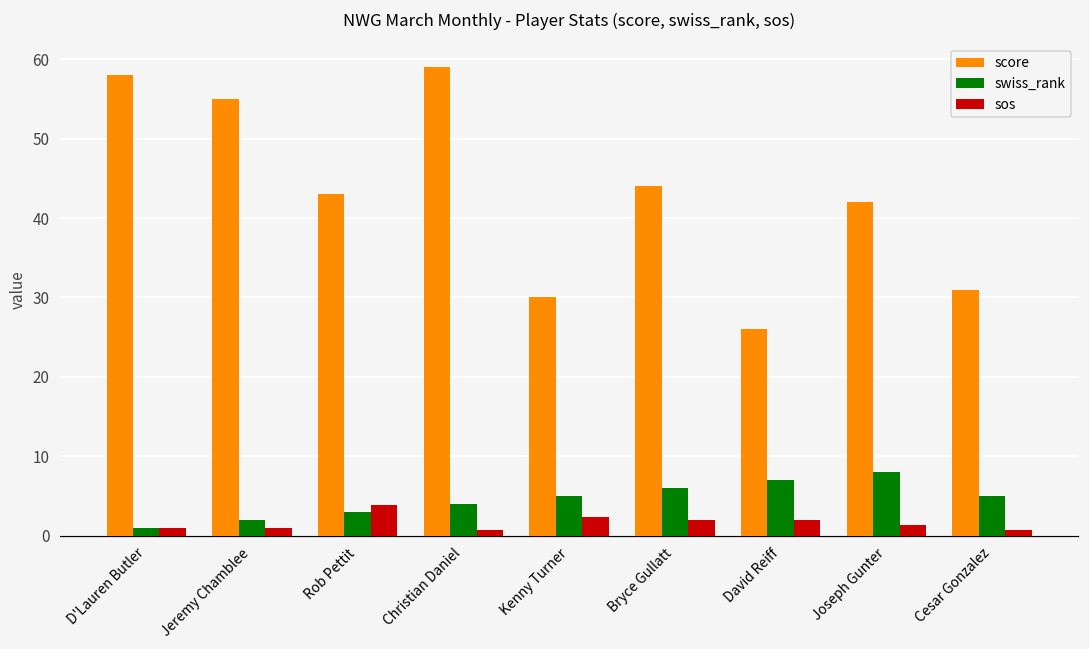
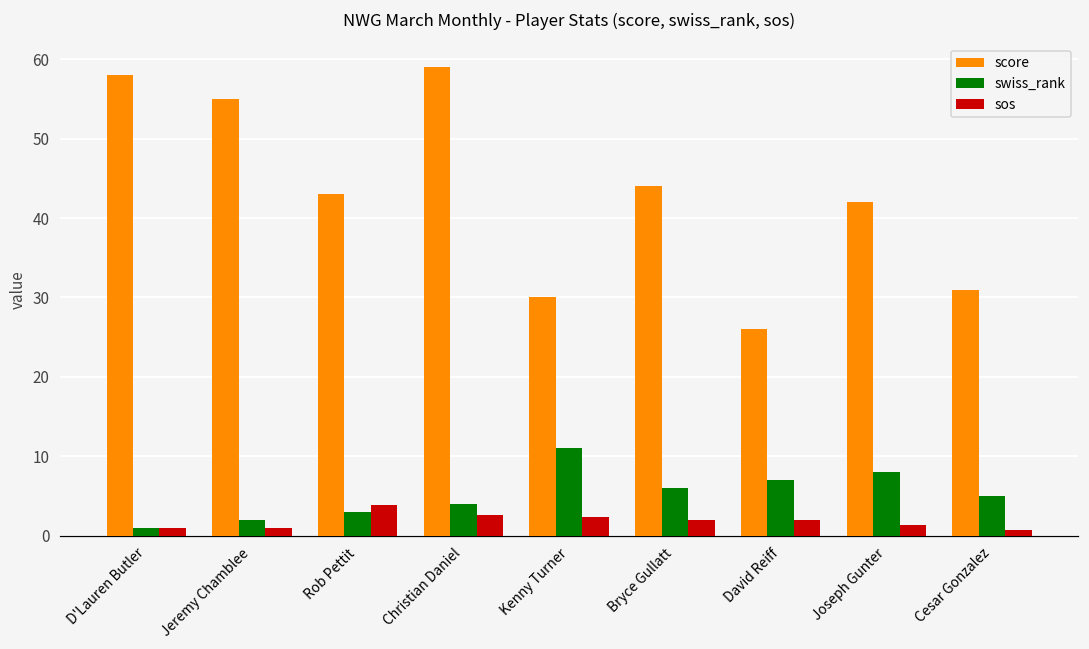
sos, Christian Daniel: 1 -> 3
swiss_rank, Kenny Turner: 5 -> 11
